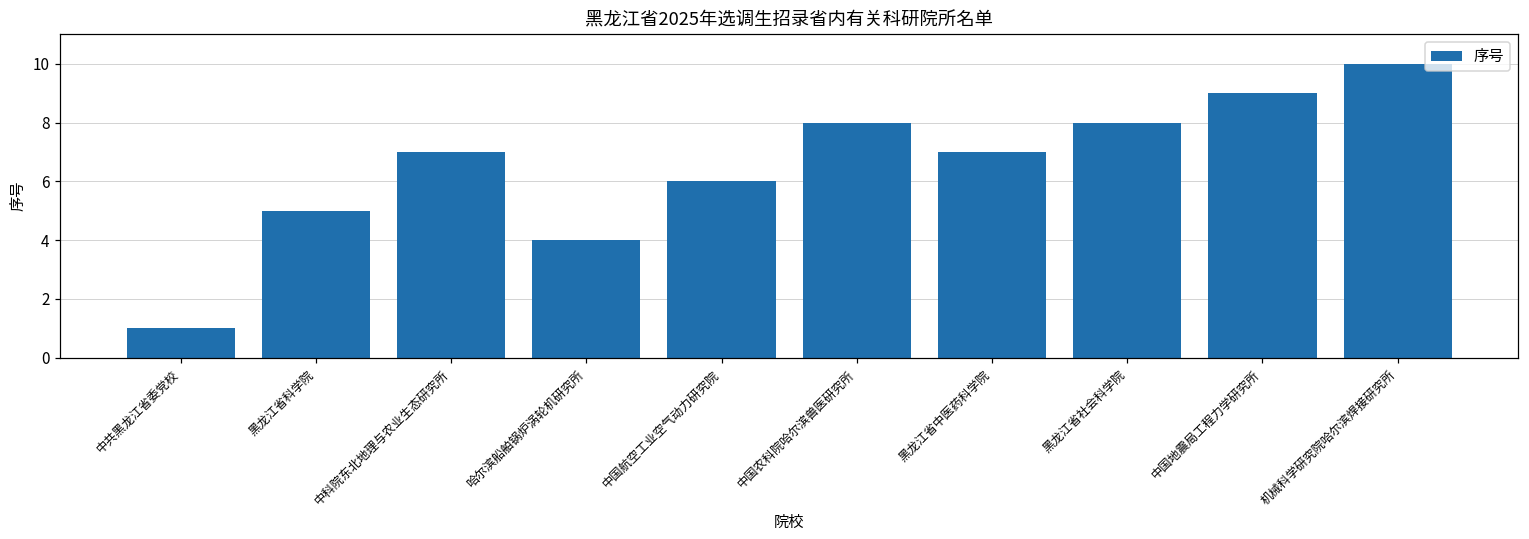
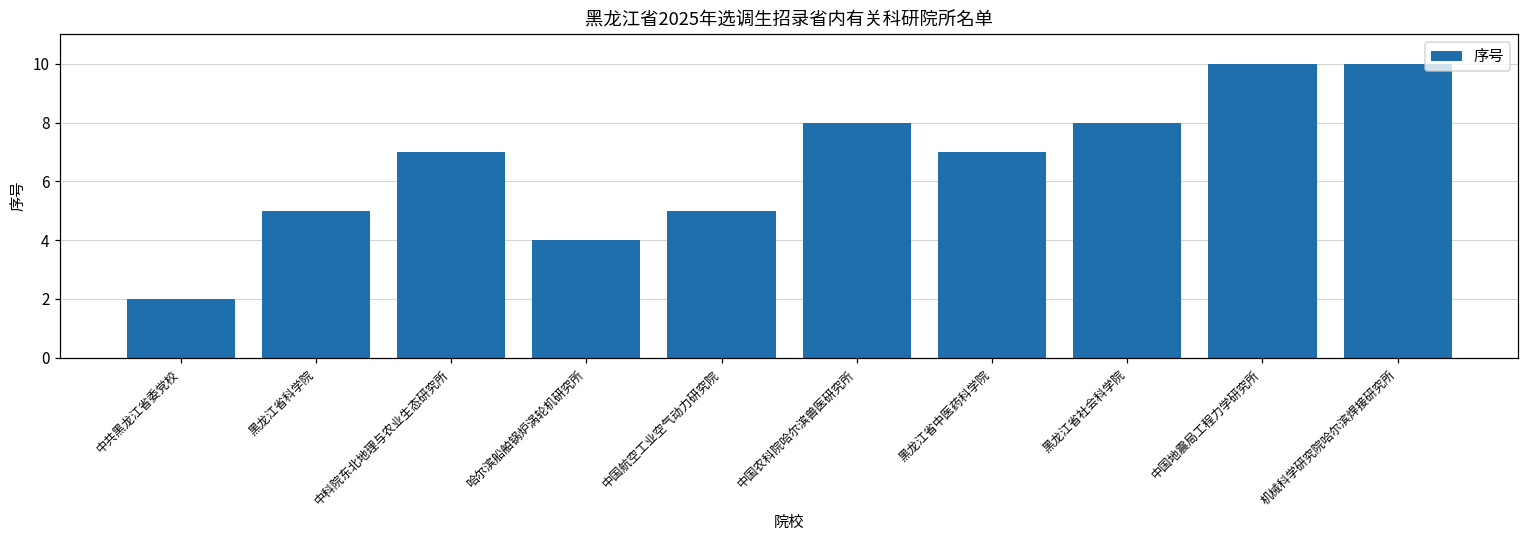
中共黑龙江省委党校: 1 -> 2
中国航空工业空气动力研究院: 6 -> 5
中国地震局工程力学研究所: 9 -> 10
